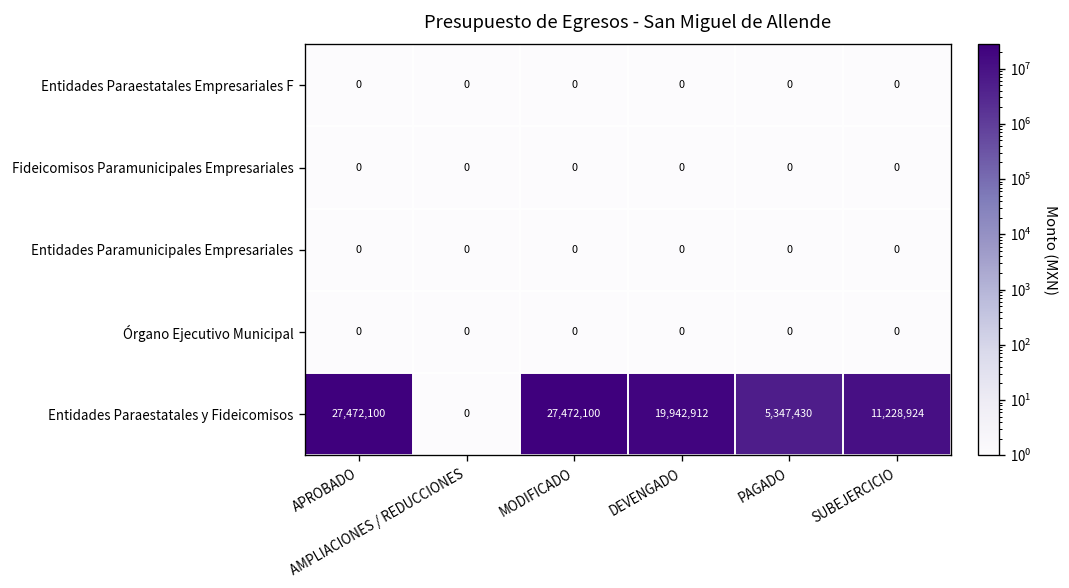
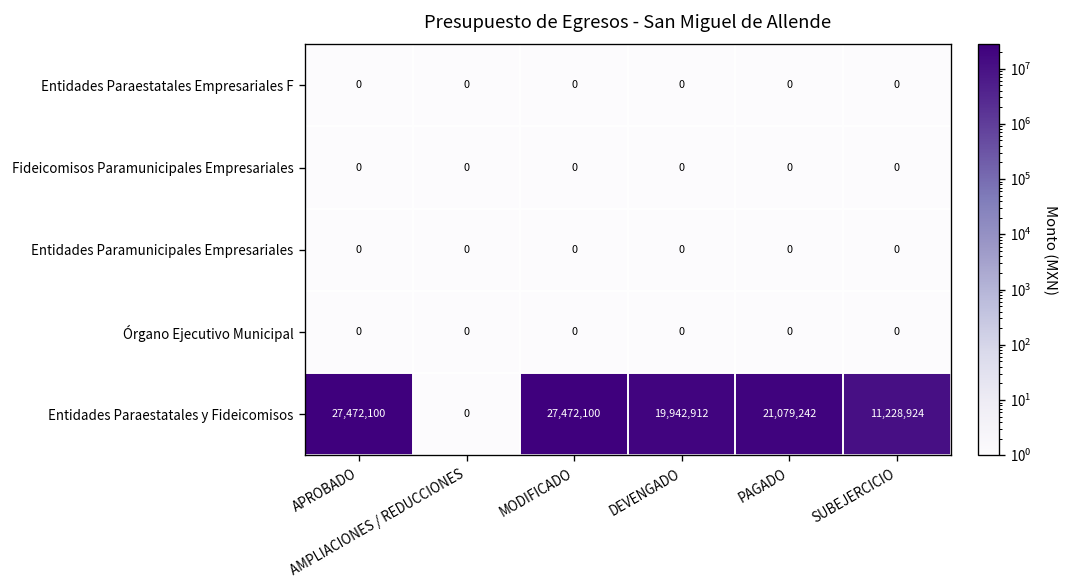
Entidades Paraestatales y Fideicomisos, PAGADO: 5,347,430 -> 21,079,242
